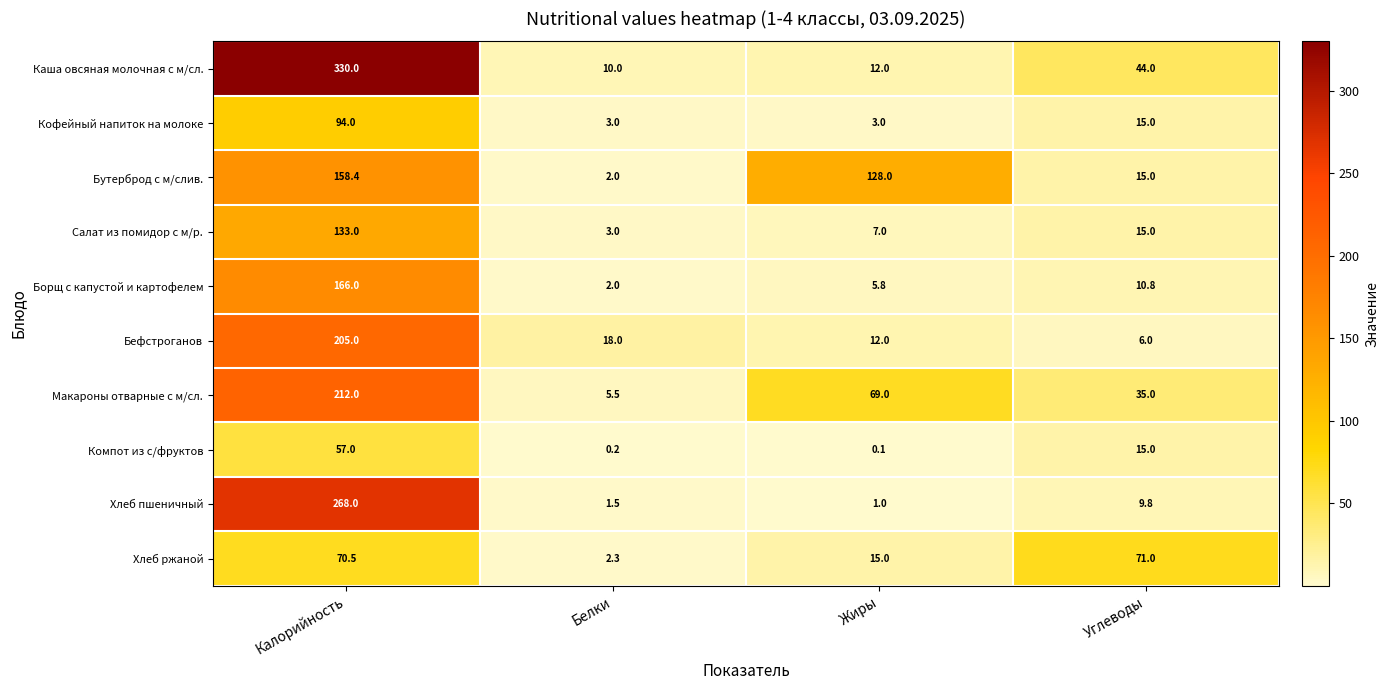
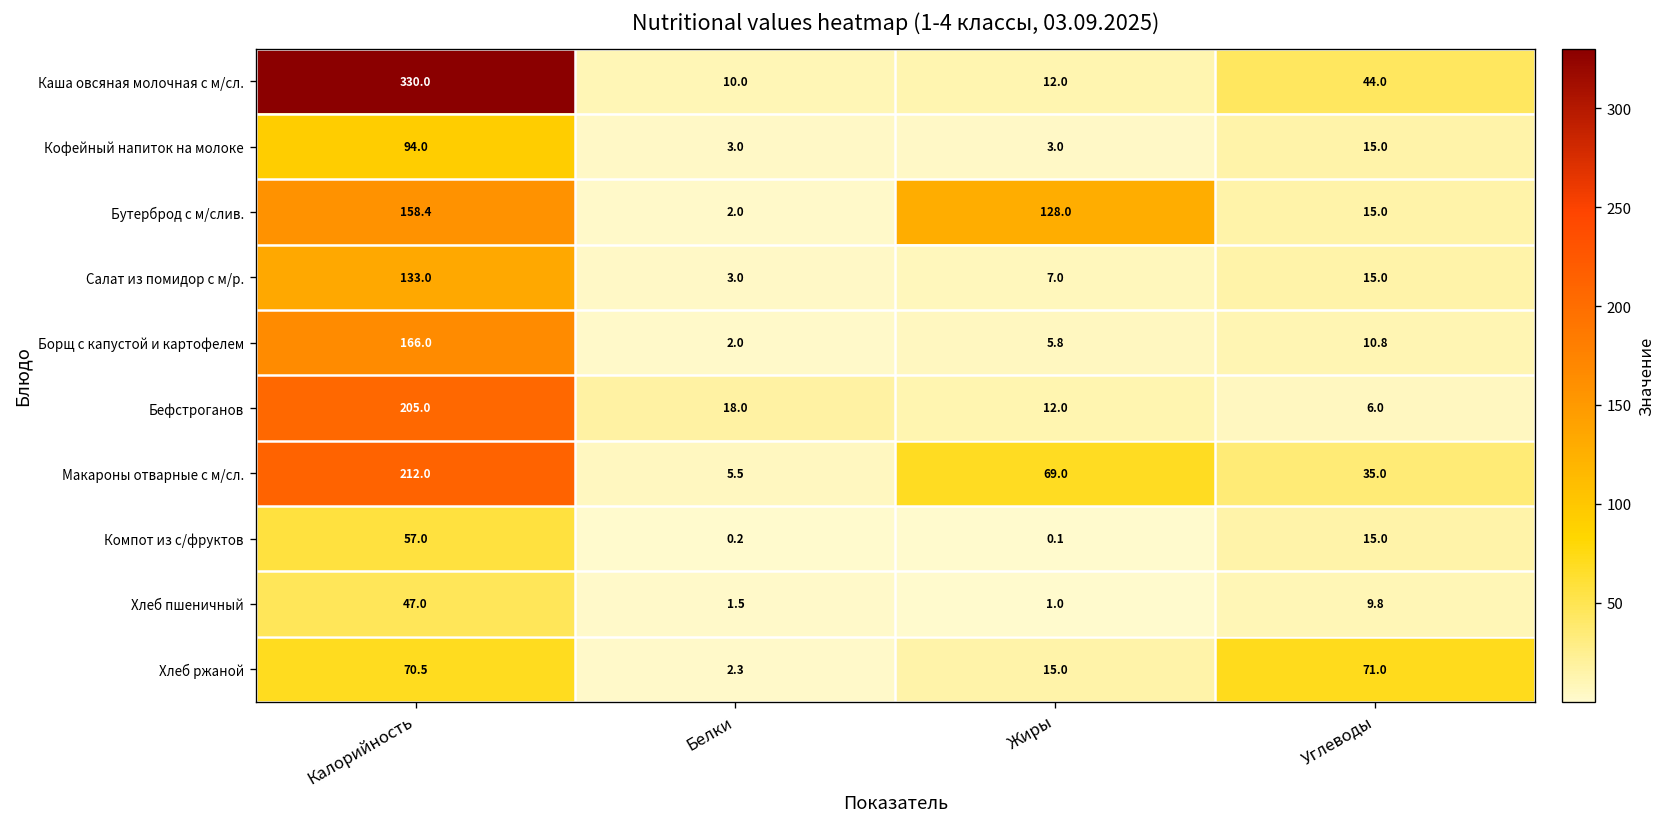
Хлеб пшеничный, Калорийность: 268.0 -> 47.0
